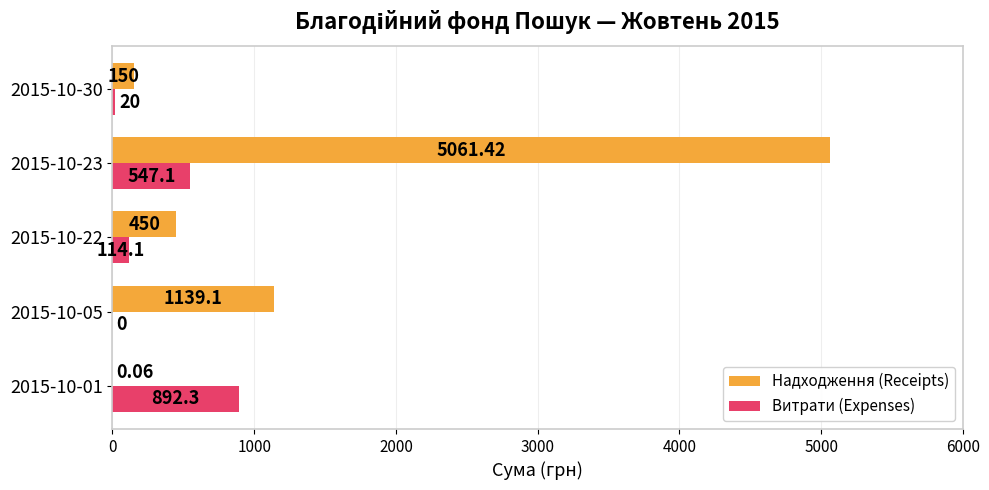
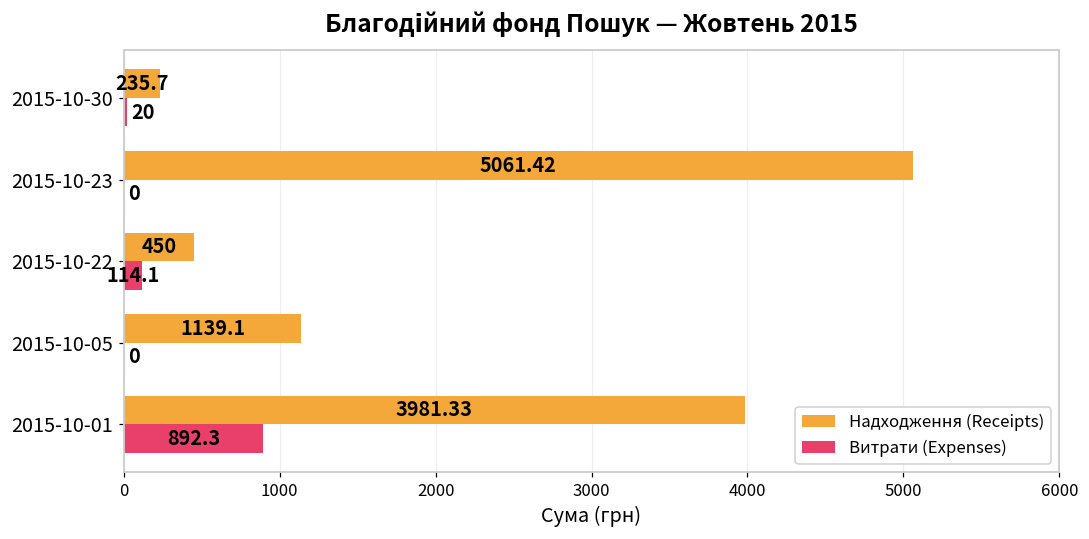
Надходження (Receipts), 2015-10-30: 150 -> 235.7
Витрати (Expenses), 2015-10-23: 547.1 -> 0
Надходження (Receipts), 2015-10-01: 0.06 -> 3981.33
